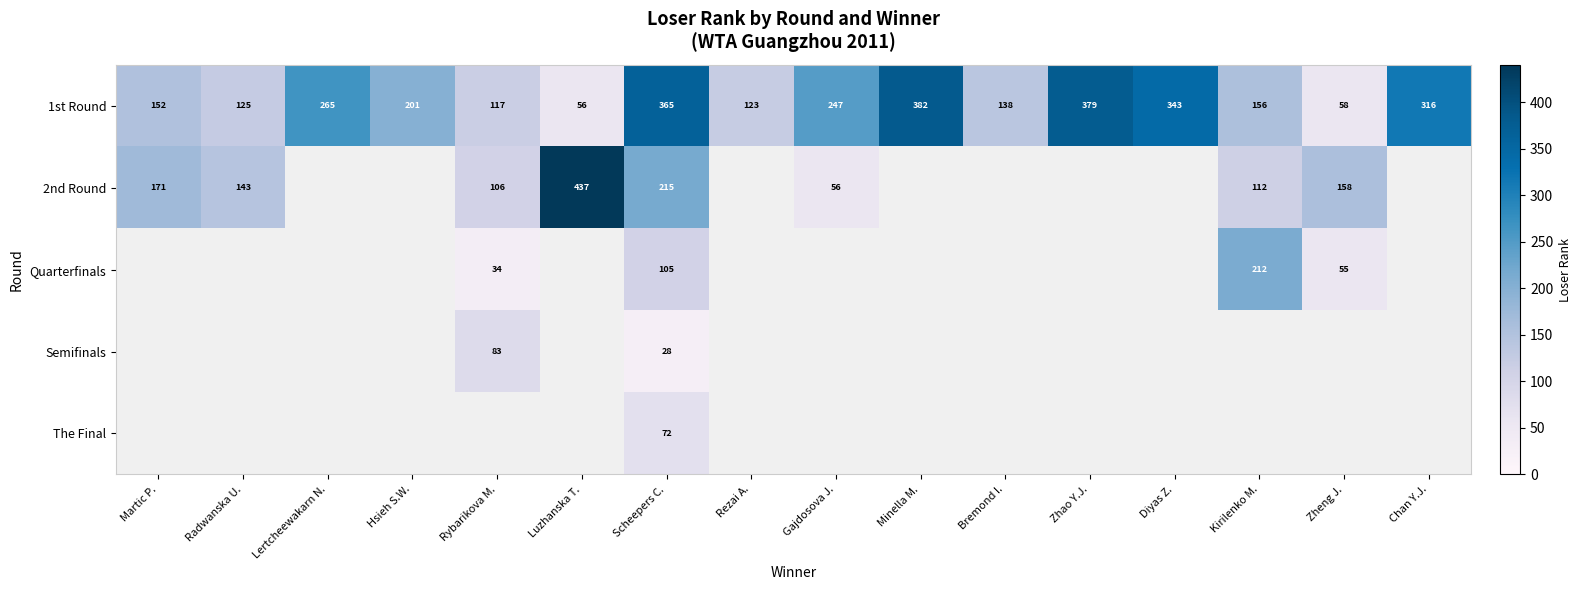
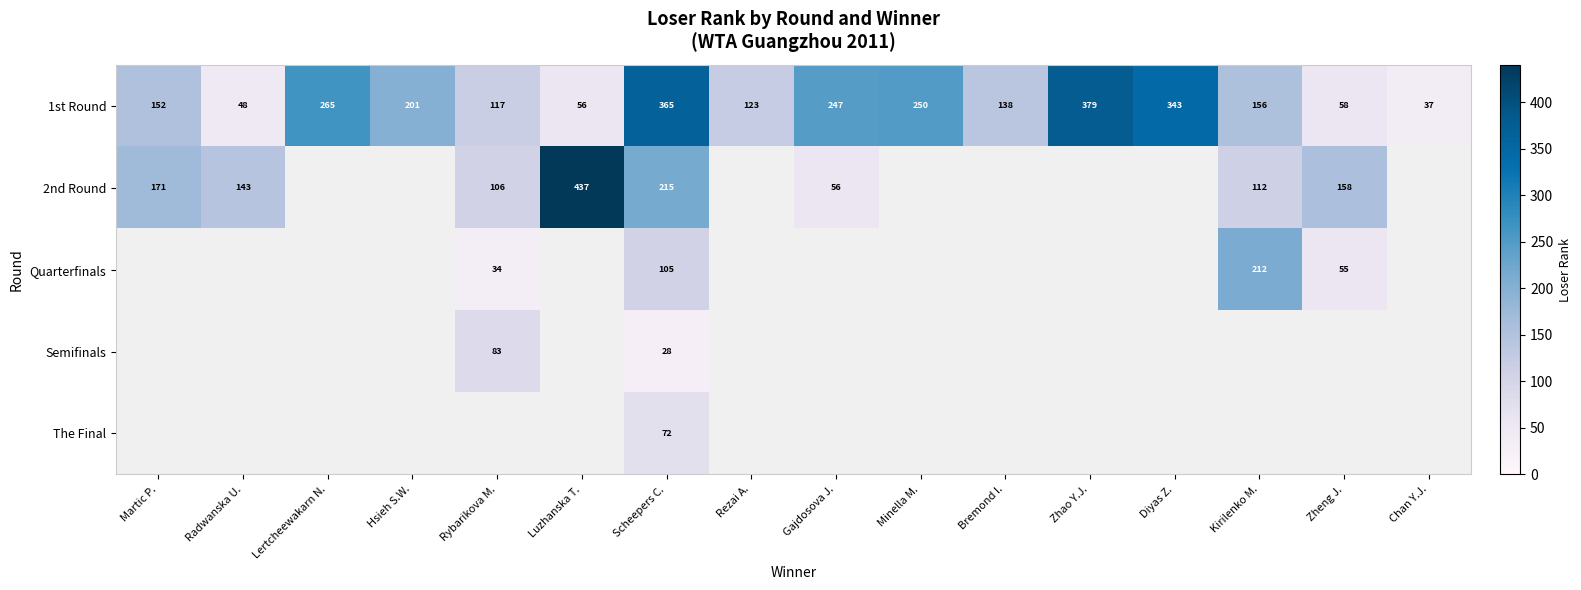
1st Round, Radwanska U.: 125 -> 48
1st Round, Minella M.: 382 -> 250
1st Round, Chan Y.J.: 316 -> 37
